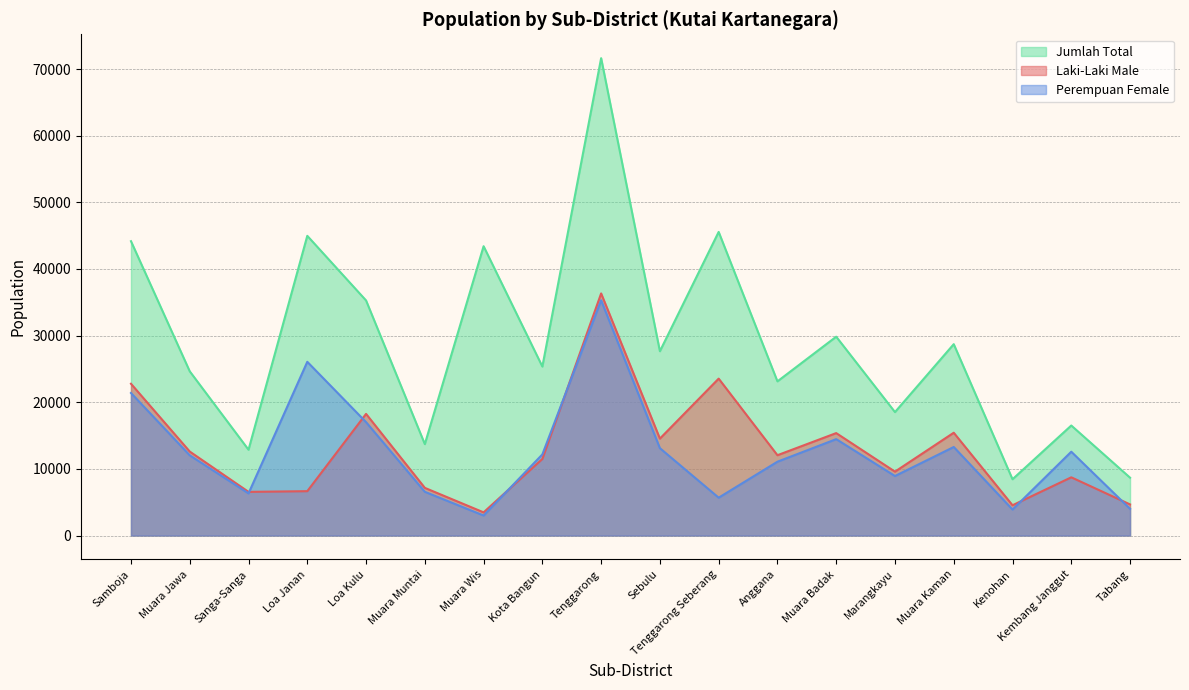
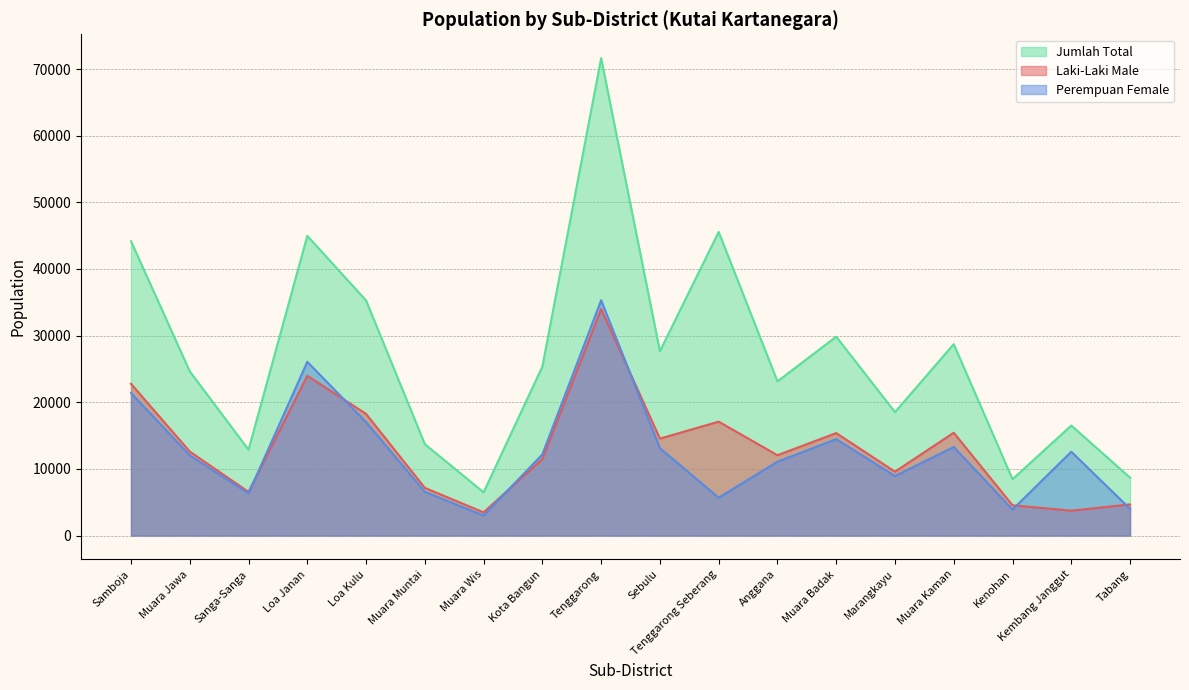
Laki-Laki Male, Loa Janan: 7000 -> 24000
Jumlah Total, Muara Wis: 43000 -> 6000
Laki-Laki Male, Tenggarong: 36000 -> 34000
Laki-Laki Male, Tenggarong Seberang: 24000 -> 17000
Laki-Laki Male, Kembang Janggut: 9000 -> 4000
